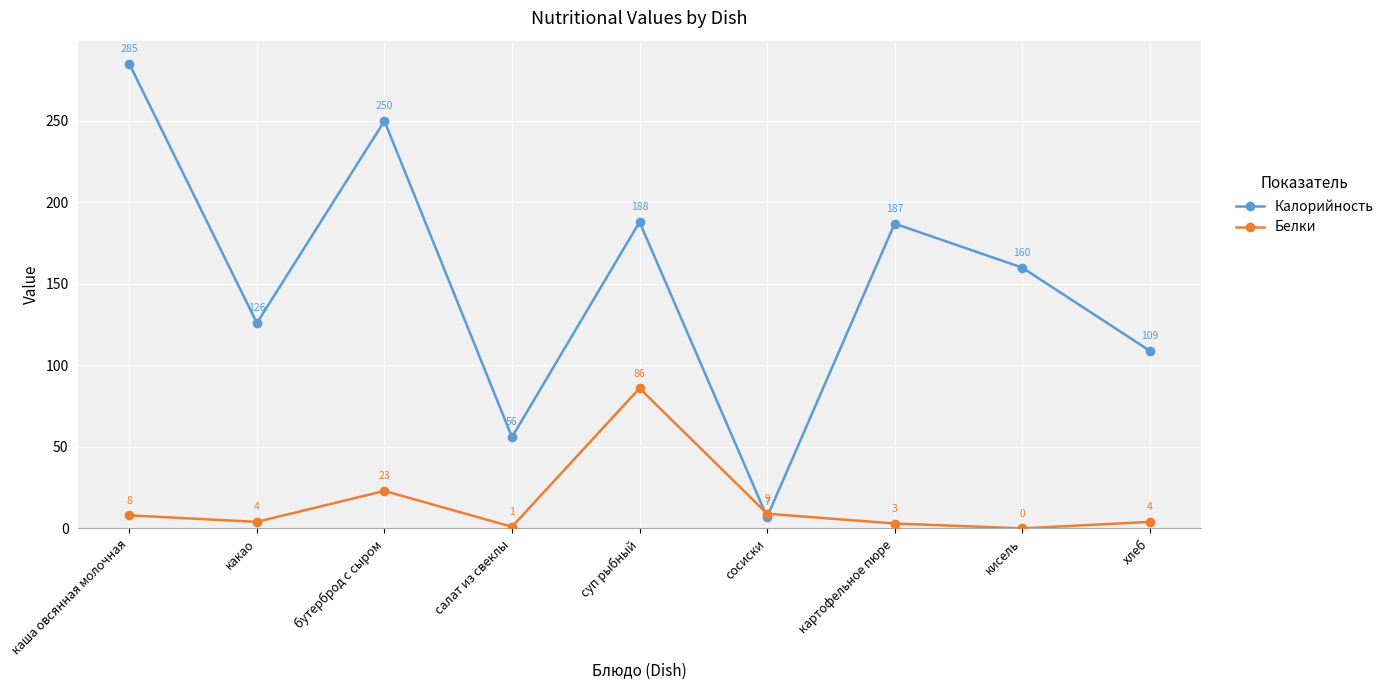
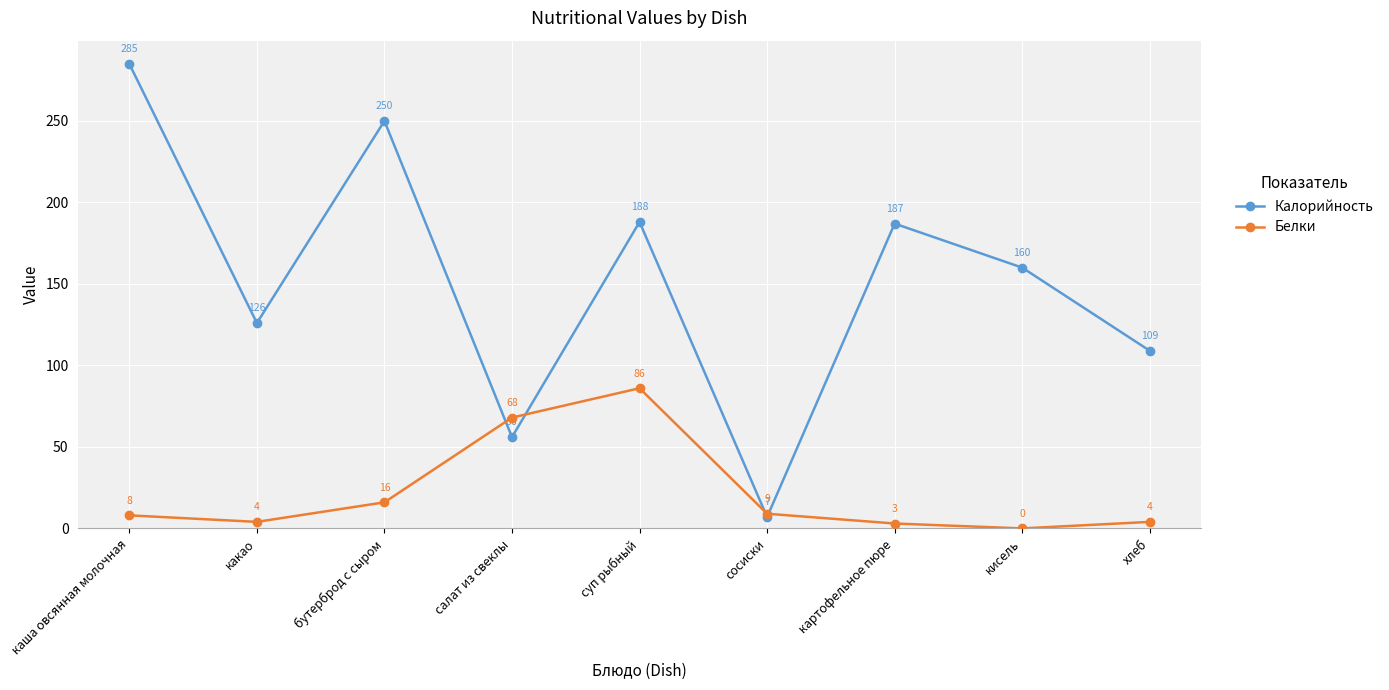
Белки, бутерброд с сыром: 23 -> 16
Белки, салат из свеклы: 1 -> 68
